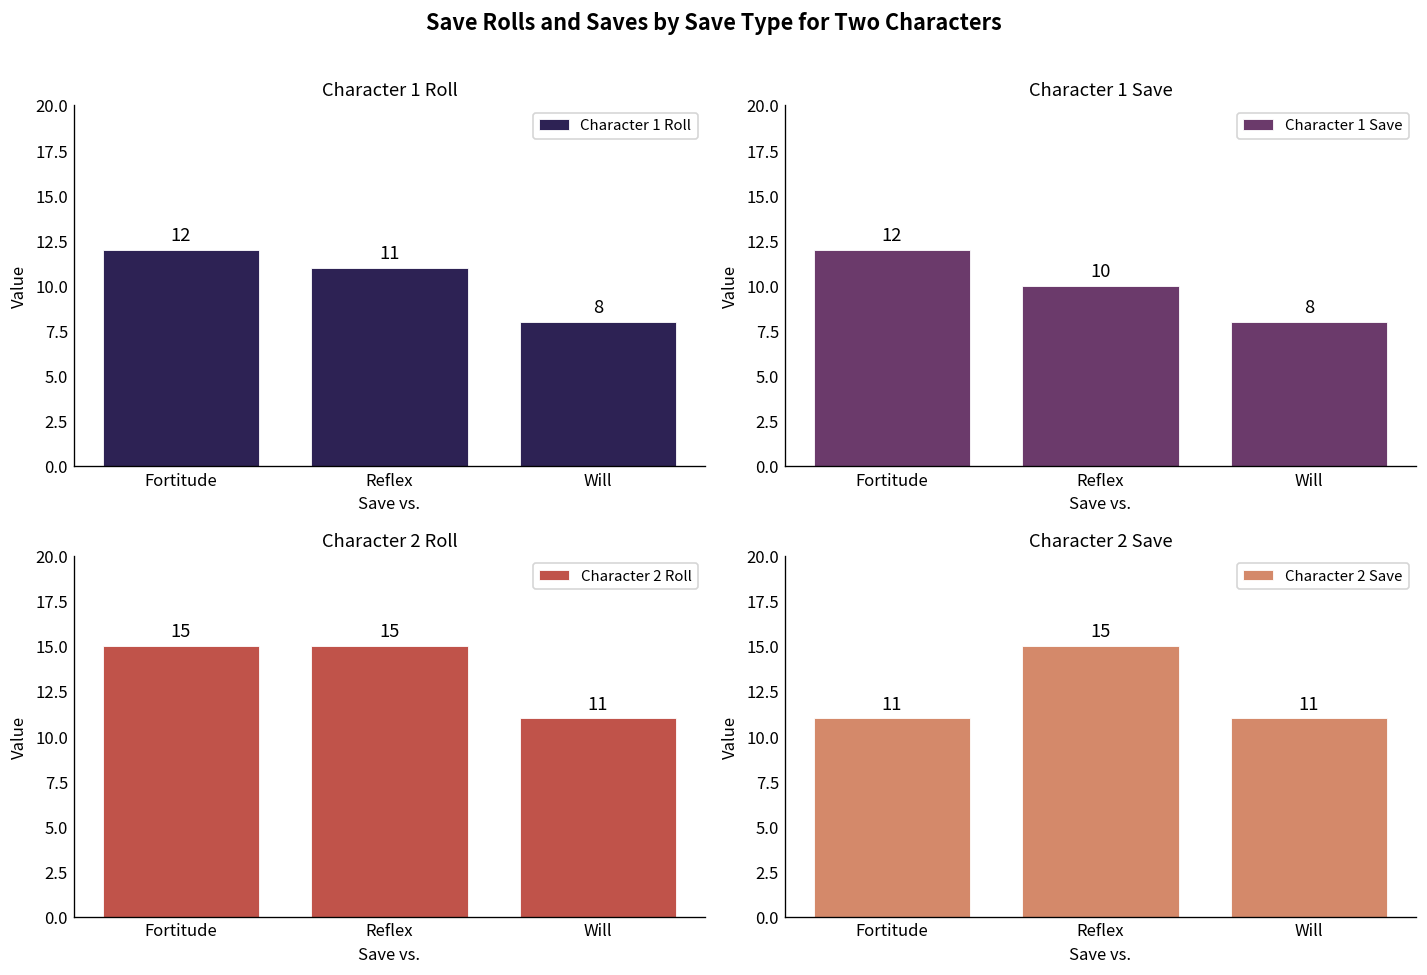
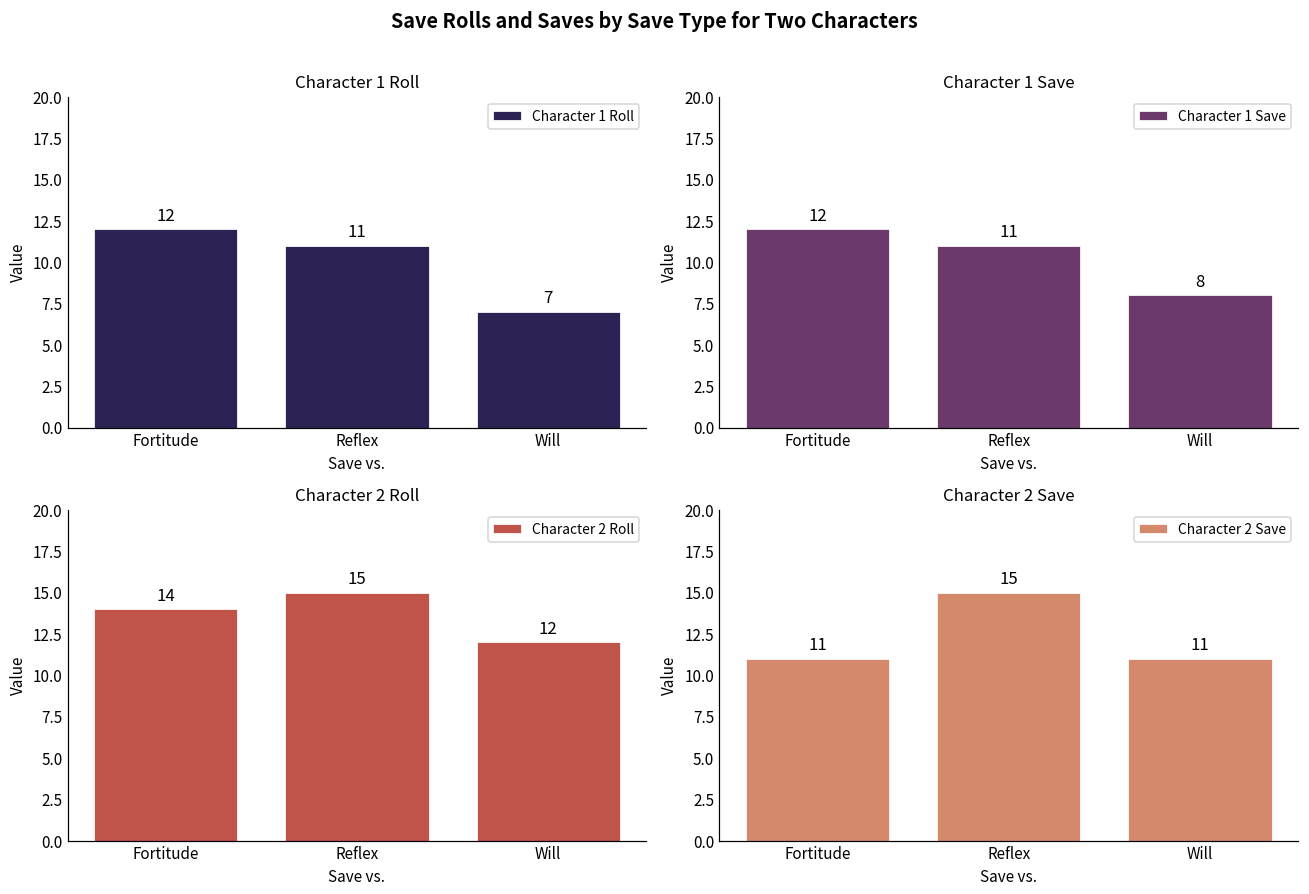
Character 1 Roll, Will: 8 -> 7
Character 1 Save, Reflex: 10 -> 11
Character 2 Roll, Fortitude: 15 -> 14
Character 2 Roll, Will: 11 -> 12
